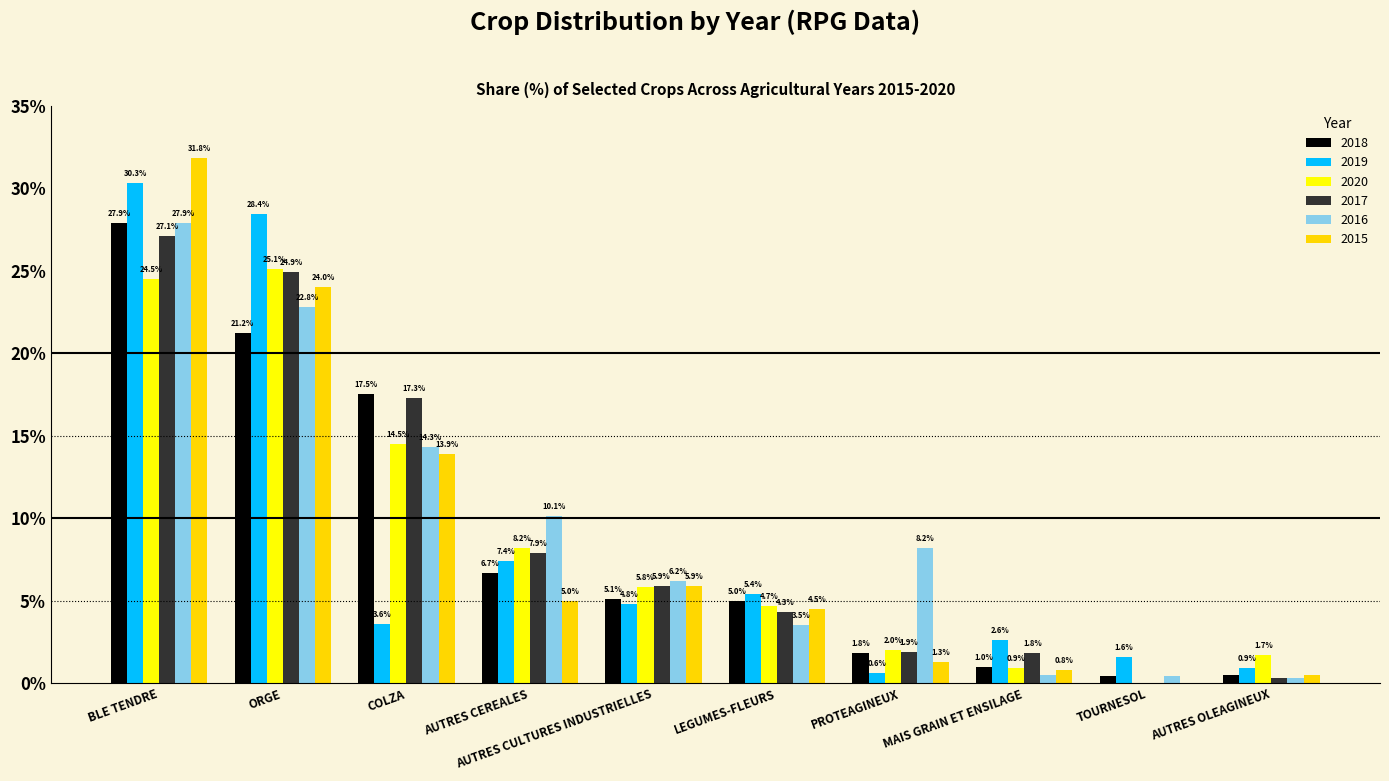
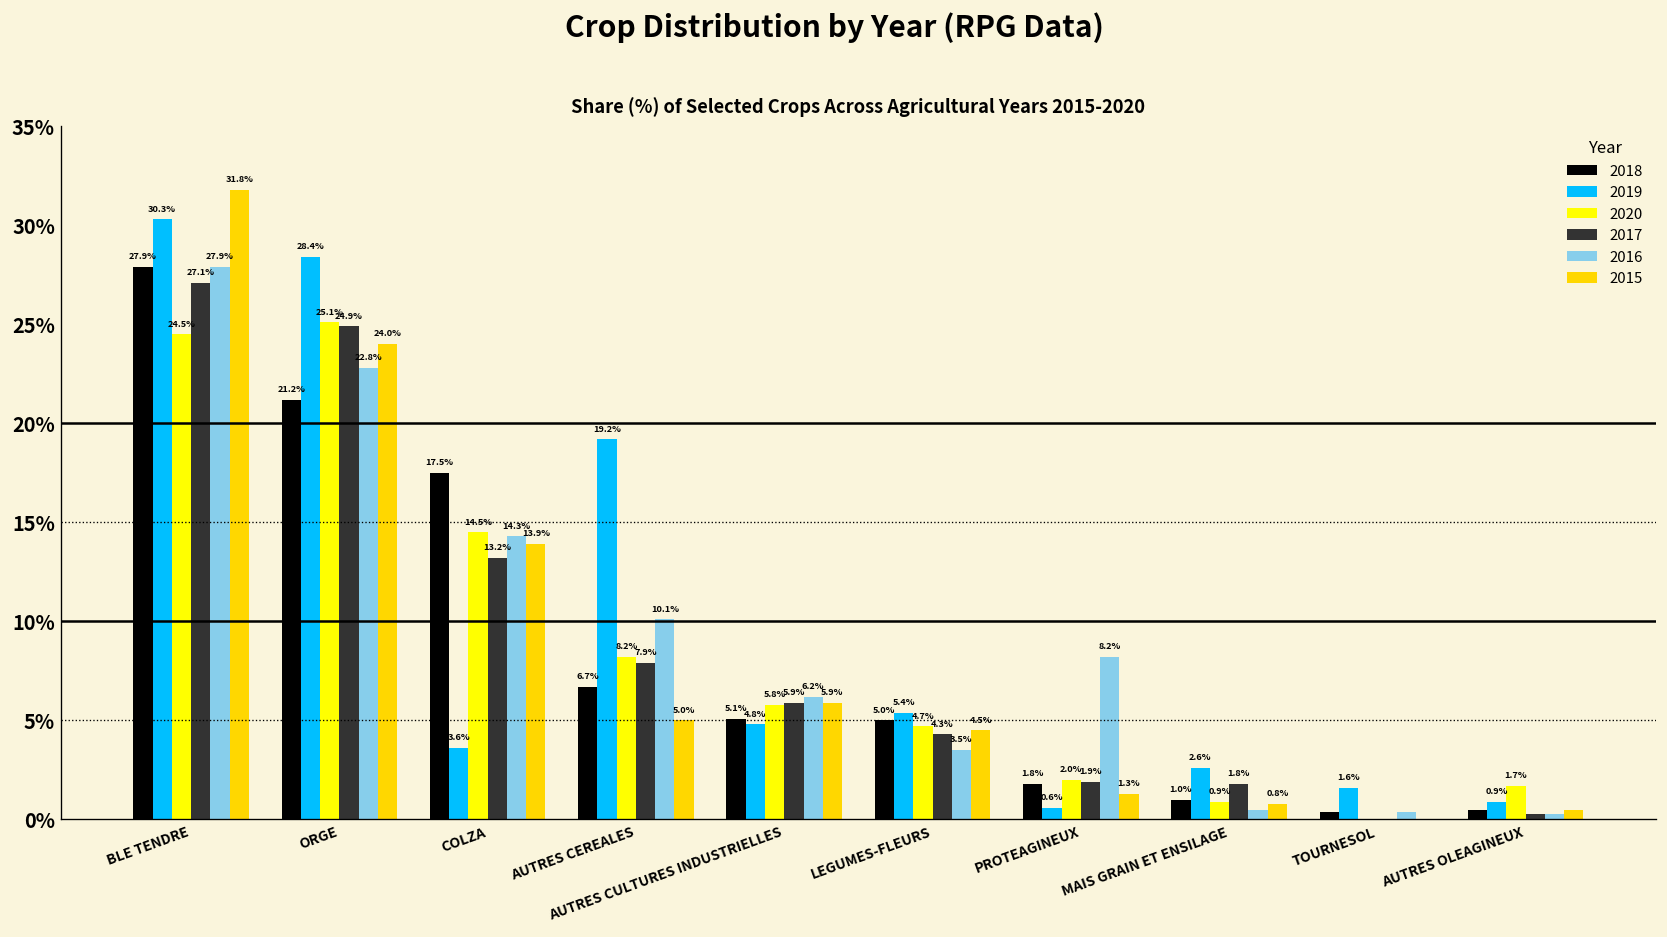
2017, COLZA: 17.3% -> 13.2%
2019, AUTRES CEREALES: 7.4% -> 19.2%
